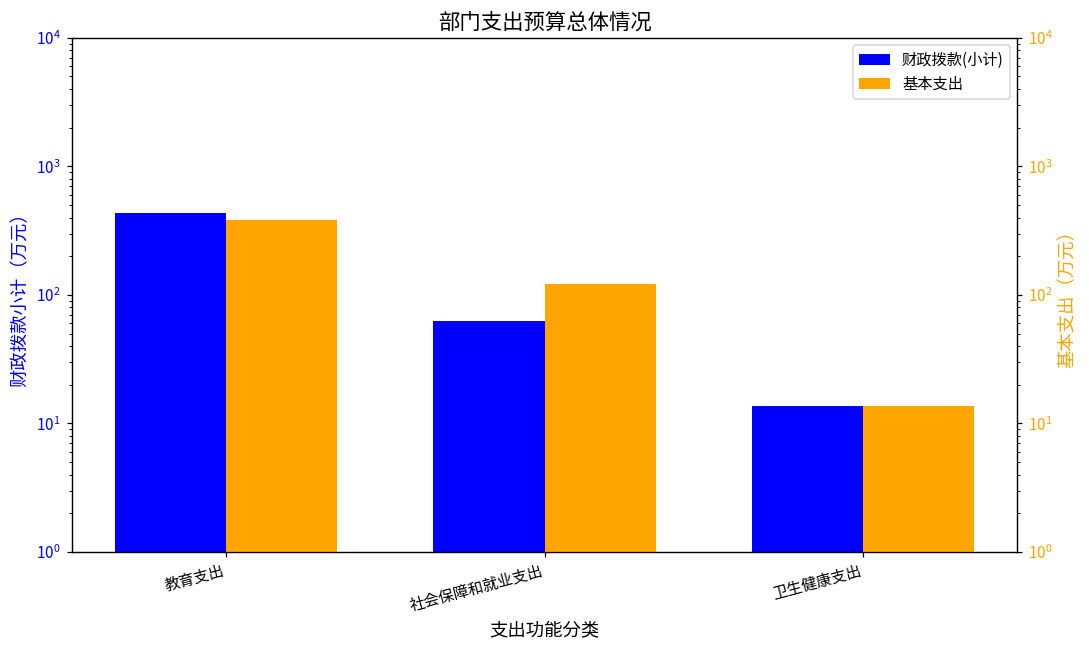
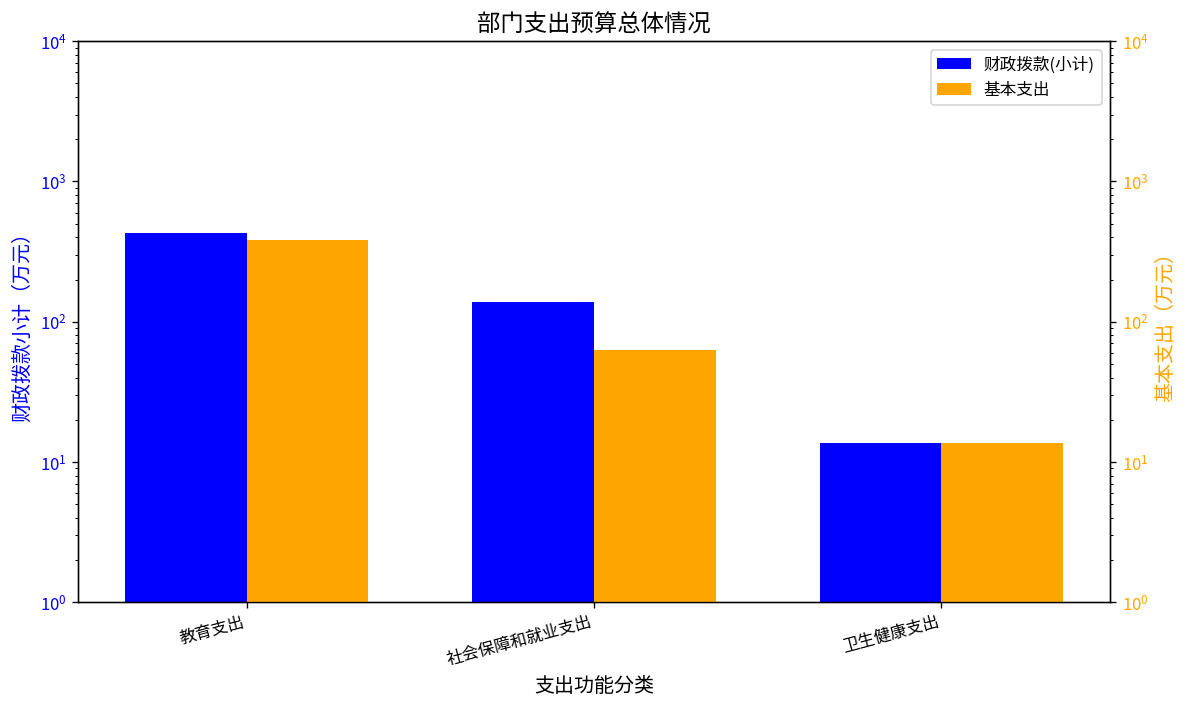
财政拨款(小计), 社会保障和就业支出: 60 -> 140
基本支出, 社会保障和就业支出: 120 -> 60
